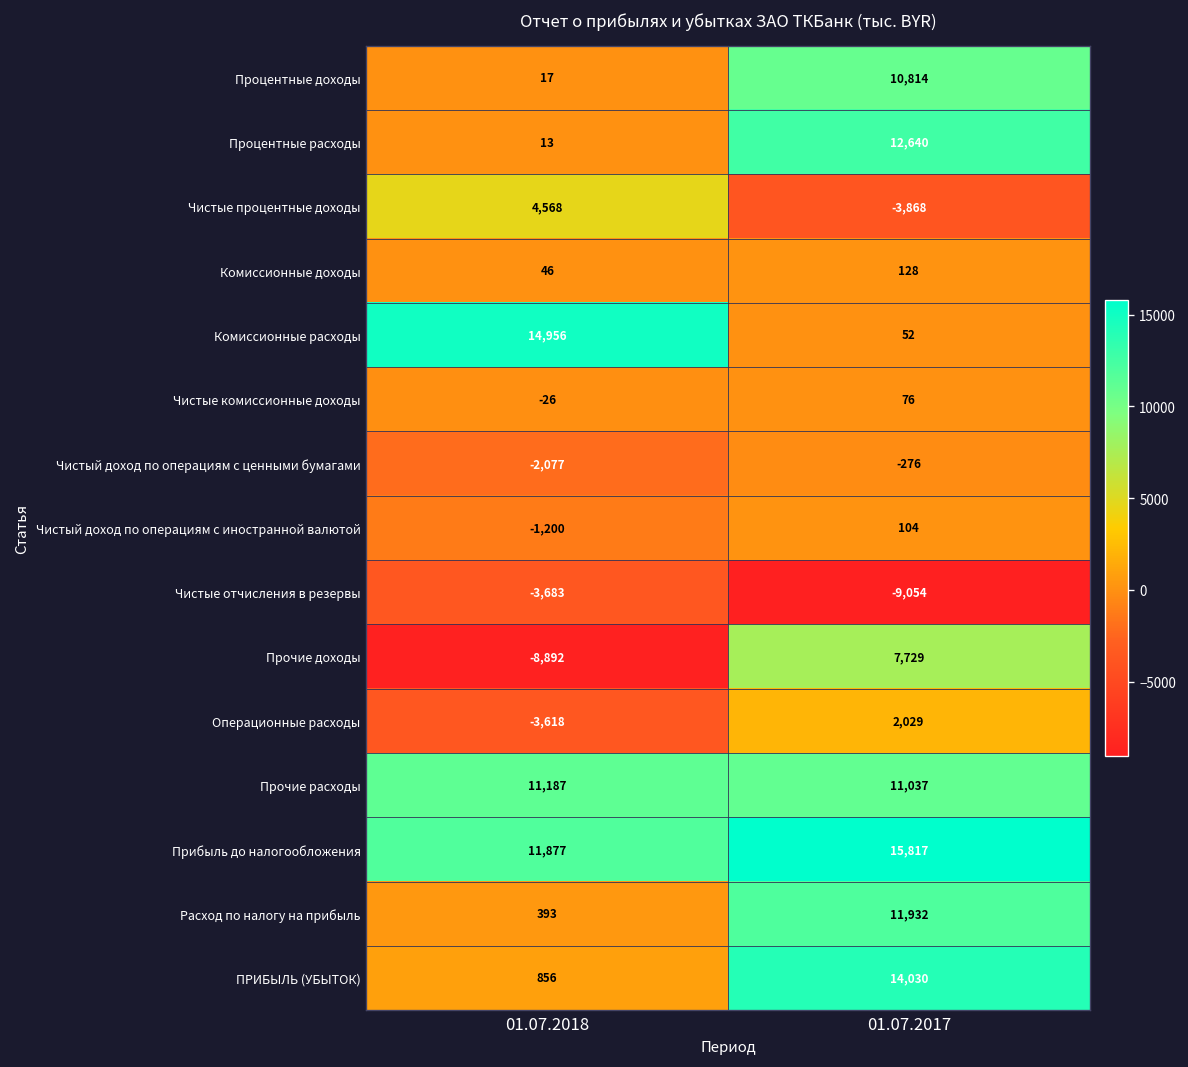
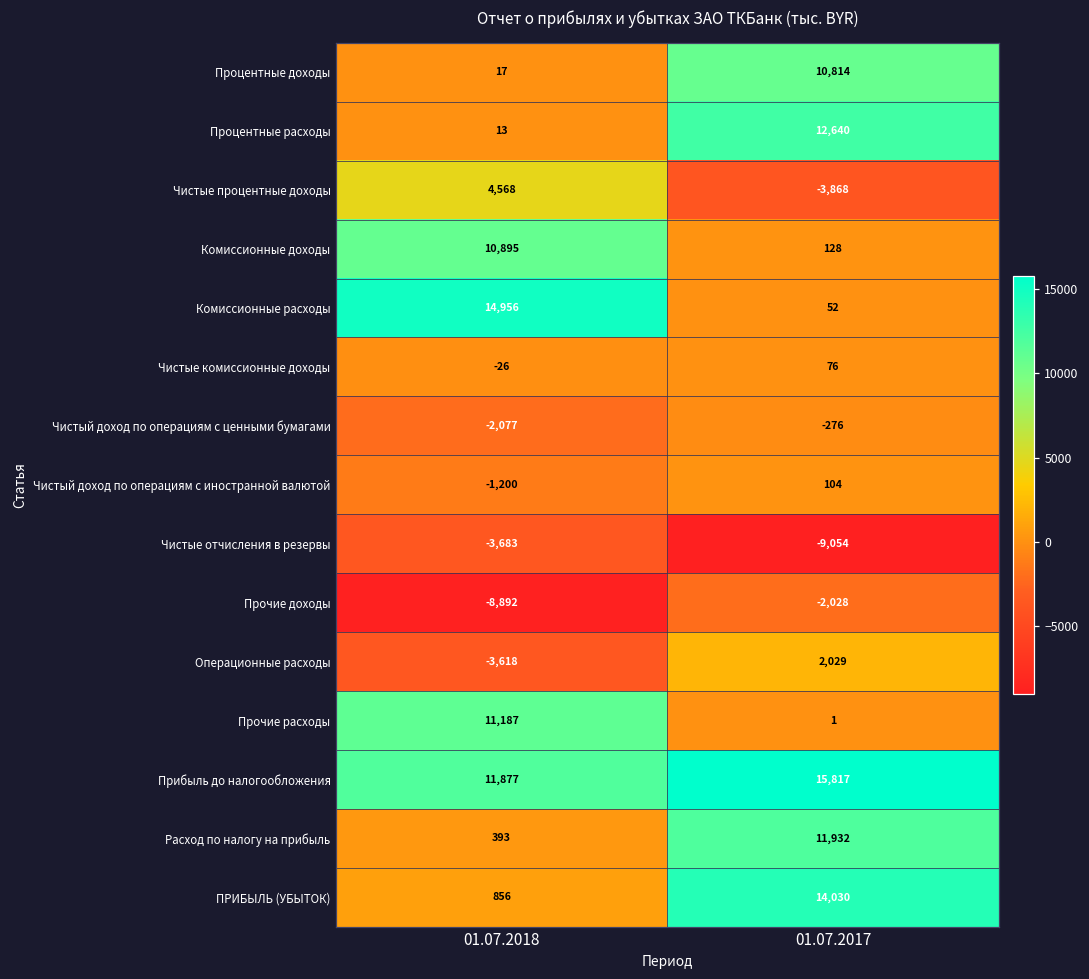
Комиссионные доходы, 01.07.2018: 46 -> 10,895
Прочие доходы, 01.07.2017: 7,729 -> -2,028
Прочие расходы, 01.07.2017: 11,037 -> 1
